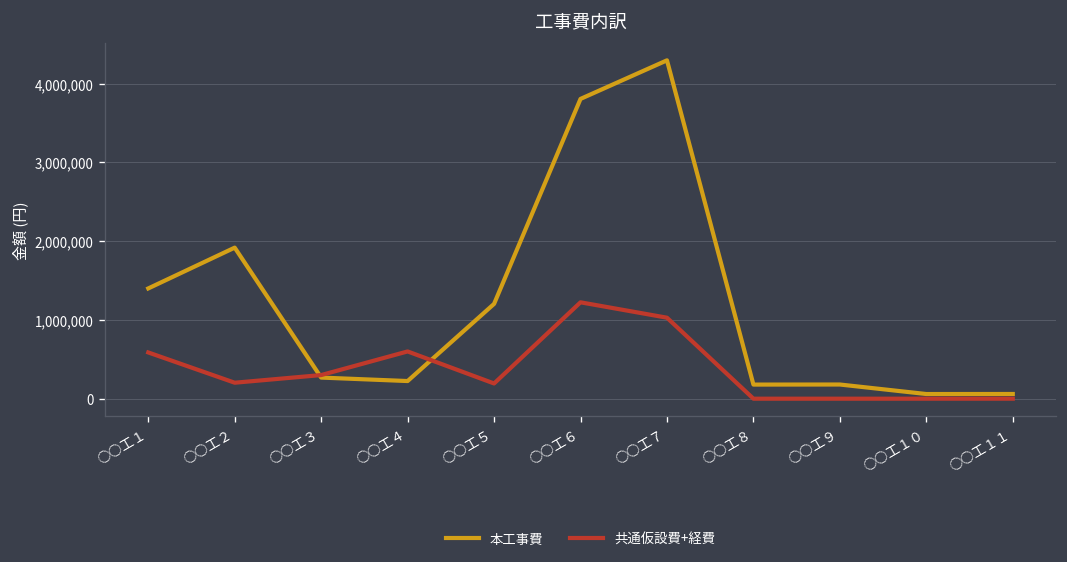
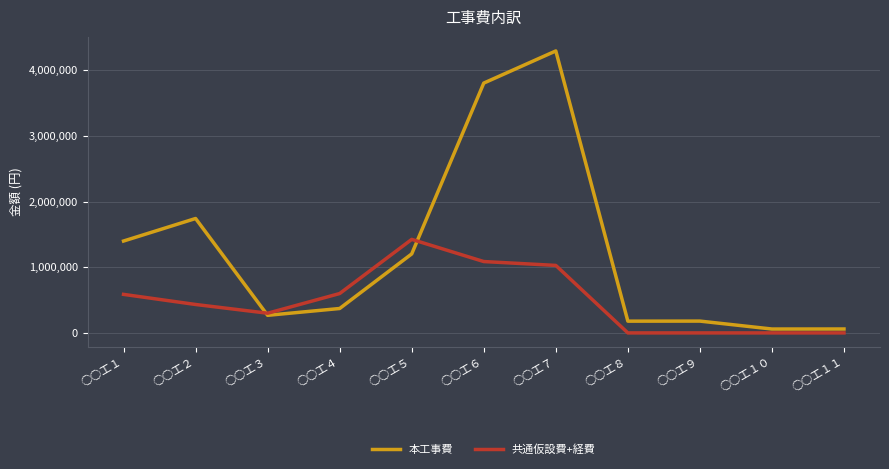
本工事費, ○○工２: 1,900,000 -> 1,700,000
共通仮設費+経費, ○○工２: 200,000 -> 400,000
本工事費, ○○工４: 200,000 -> 400,000
共通仮設費+経費, ○○工５: 200,000 -> 1,400,000
共通仮設費+経費, ○○工６: 1,200,000 -> 1,100,000
